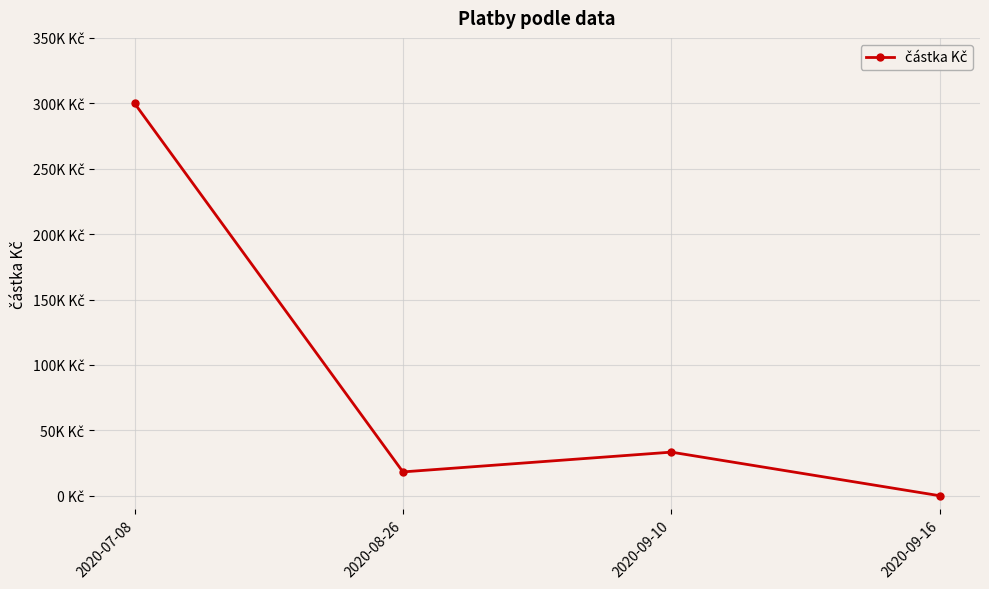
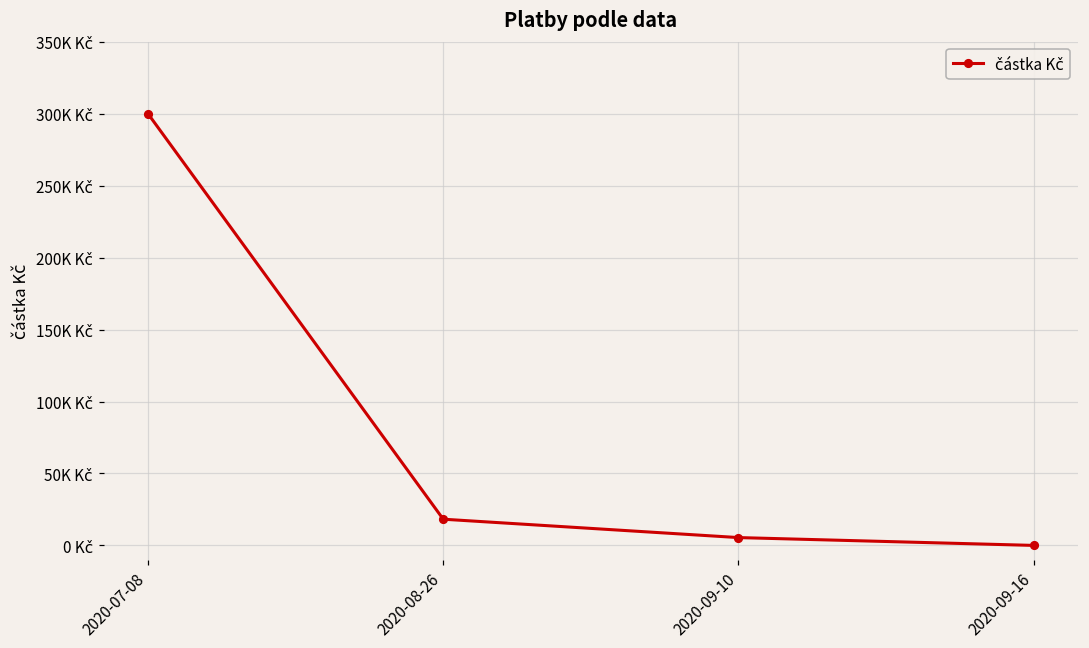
2020-09-10: 33K Kč -> 5K Kč
